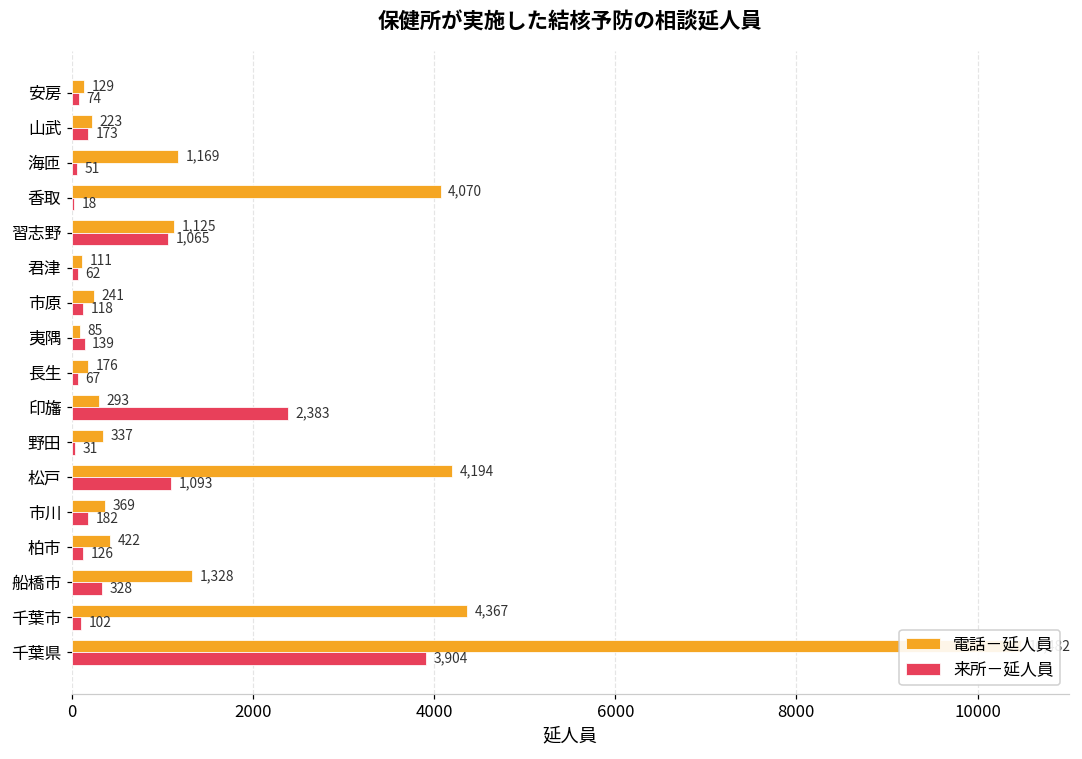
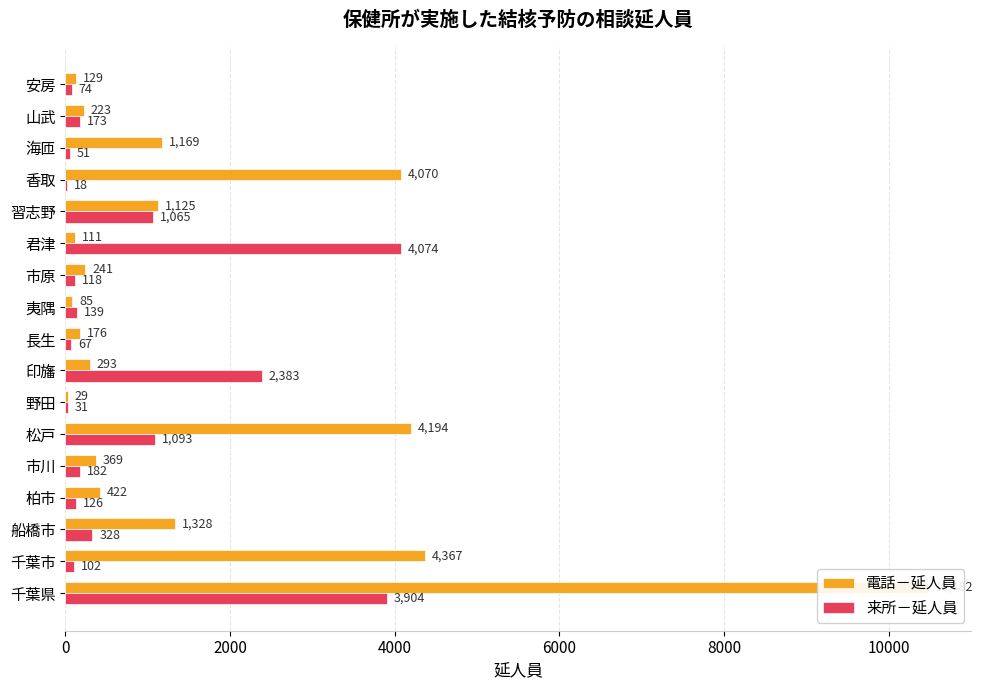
来所－延人員, 君津: 62 -> 4,074
電話－延人員, 野田: 337 -> 29
